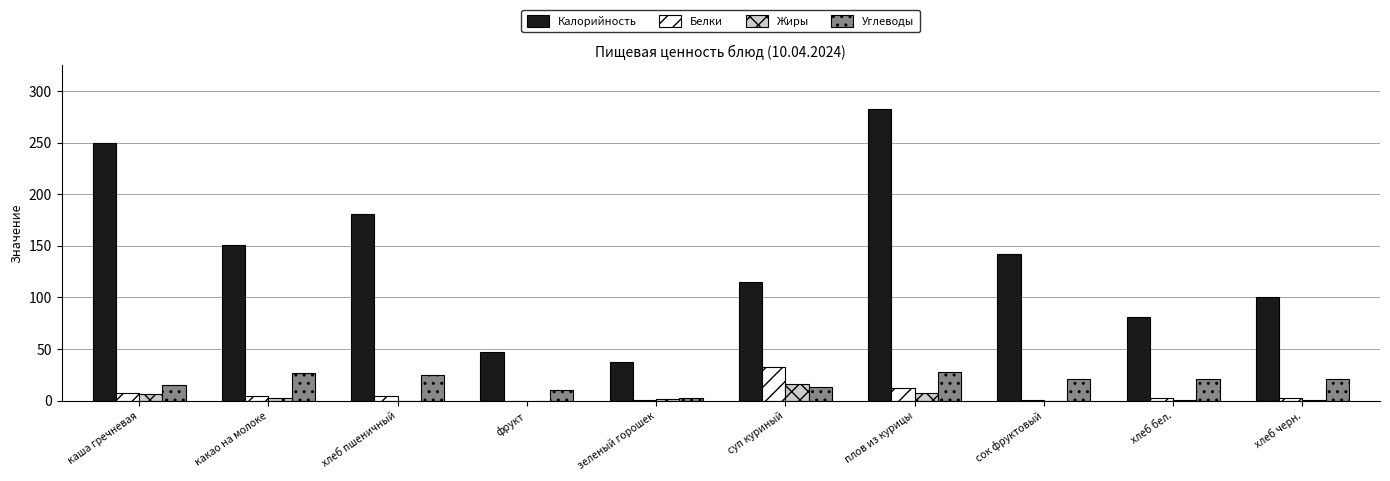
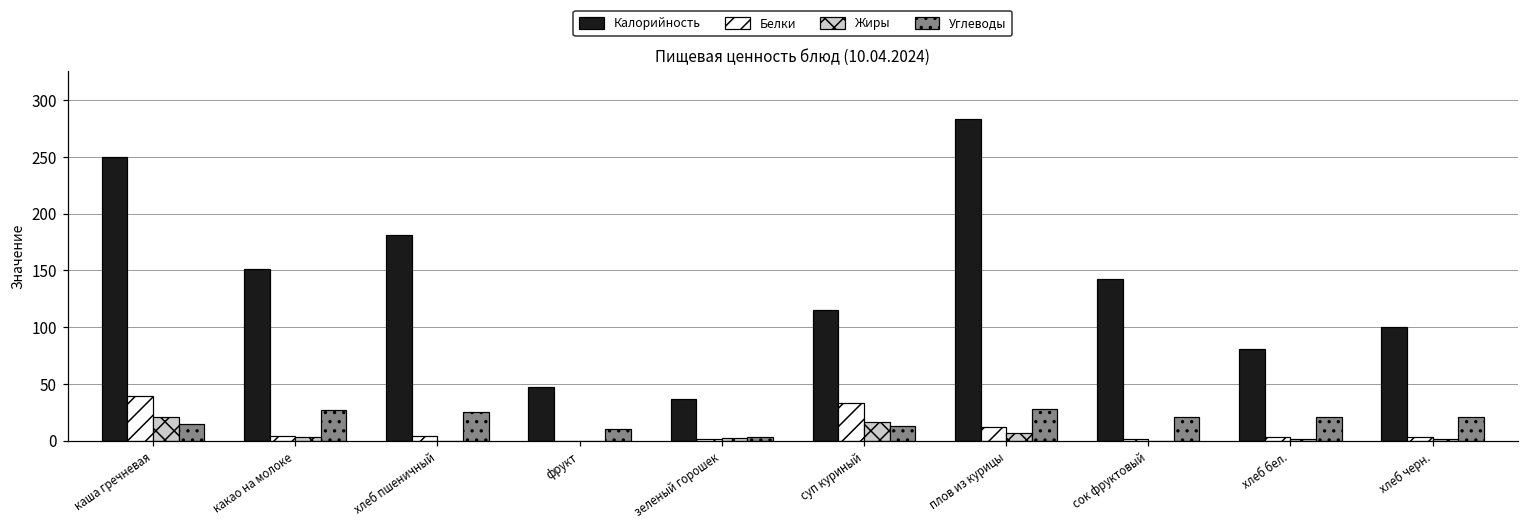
Белки, каша гречневая: 7 -> 39
Жиры, каша гречневая: 6 -> 21
